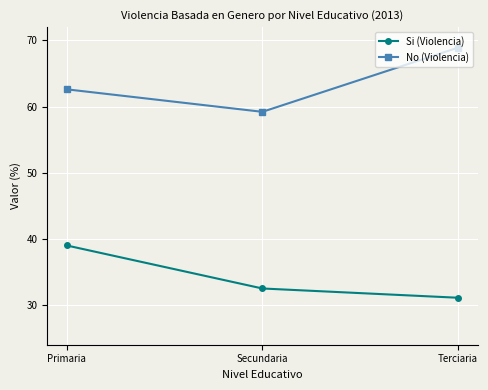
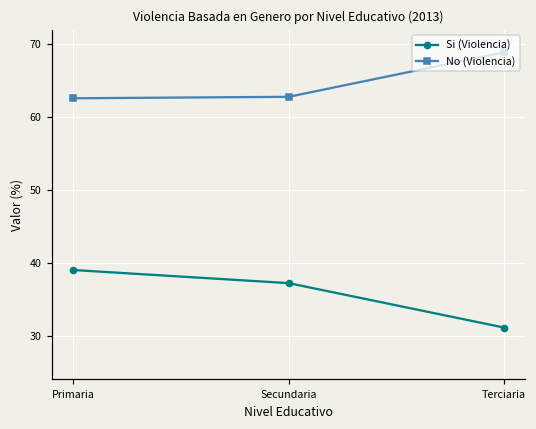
Si (Violencia), Secundaria: 33 -> 37
No (Violencia), Secundaria: 59 -> 63
